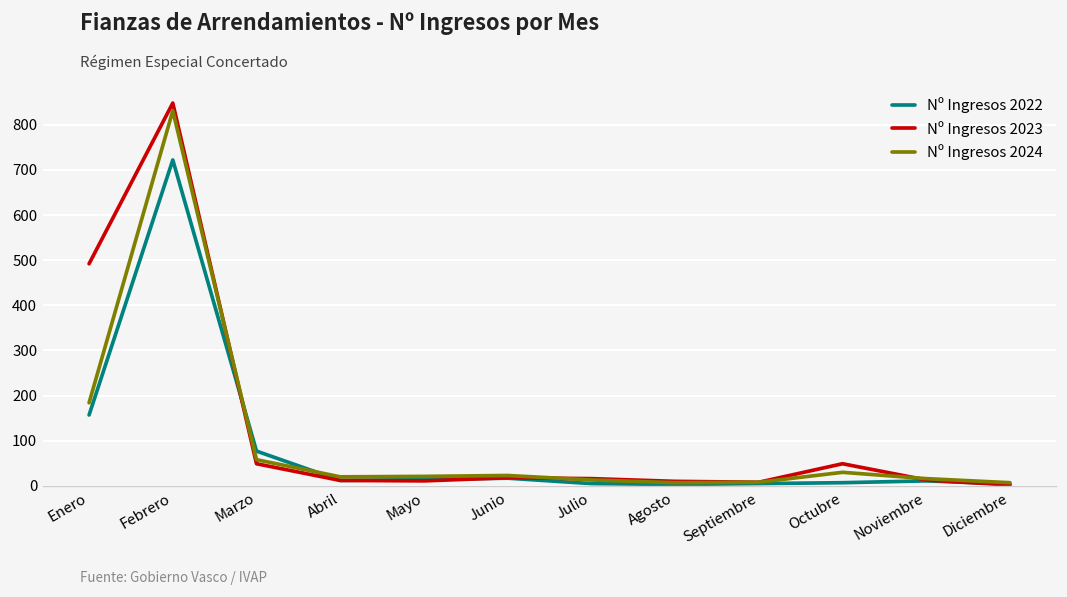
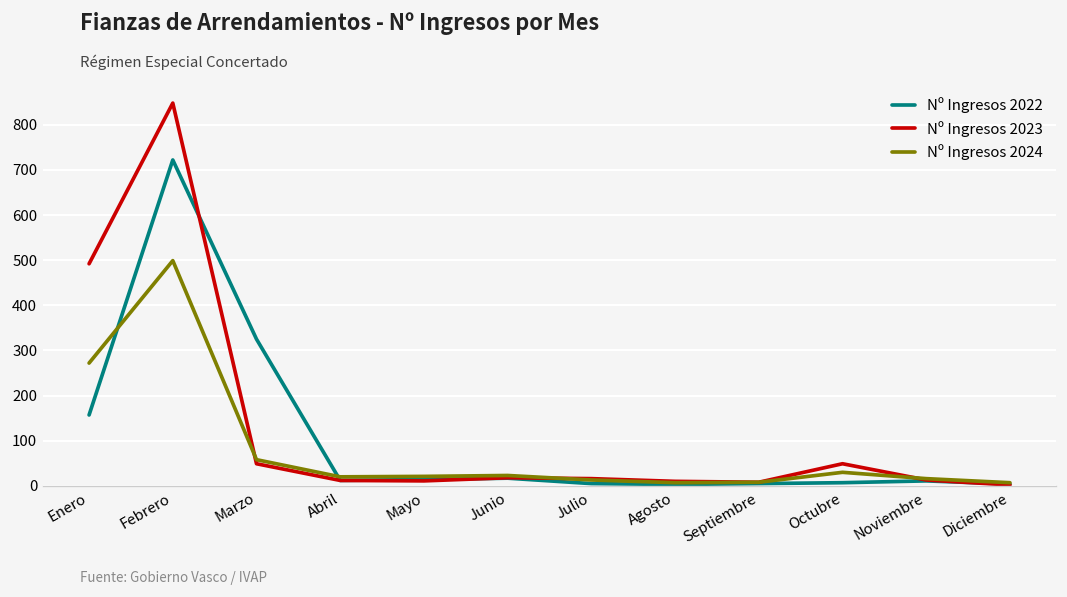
Nº Ingresos 2024, Enero: 180 -> 270
Nº Ingresos 2024, Febrero: 830 -> 500
Nº Ingresos 2022, Marzo: 80 -> 330
